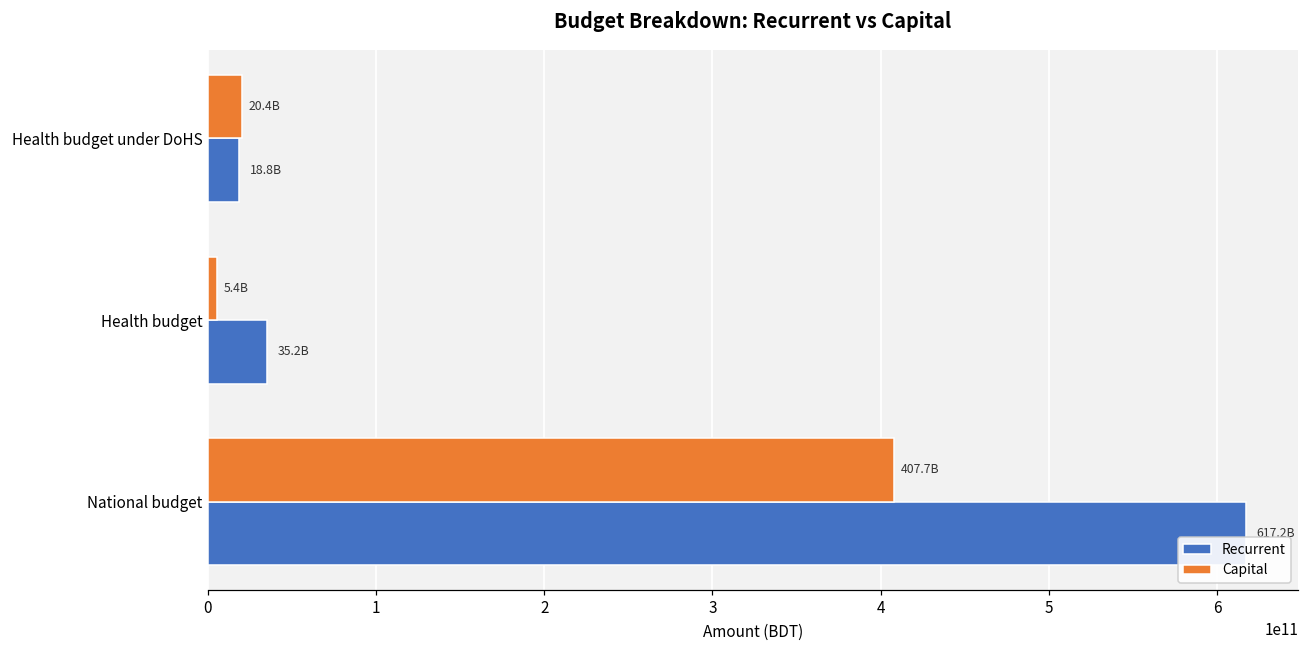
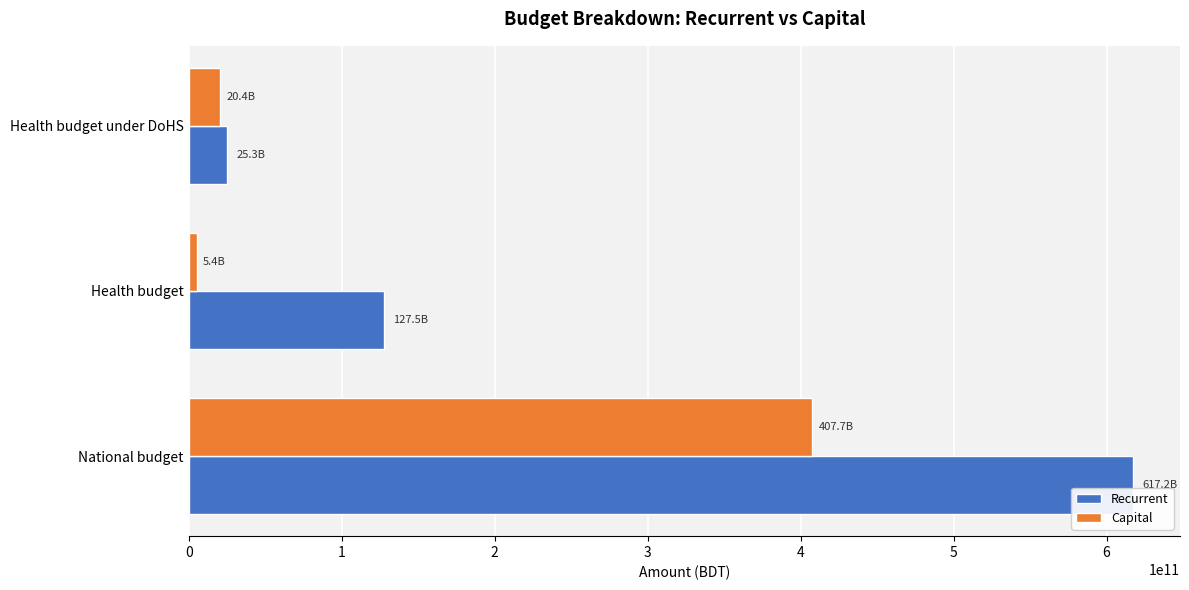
Recurrent, Health budget under DoHS: 18.8B -> 25.3B
Recurrent, Health budget: 35.2B -> 127.5B
